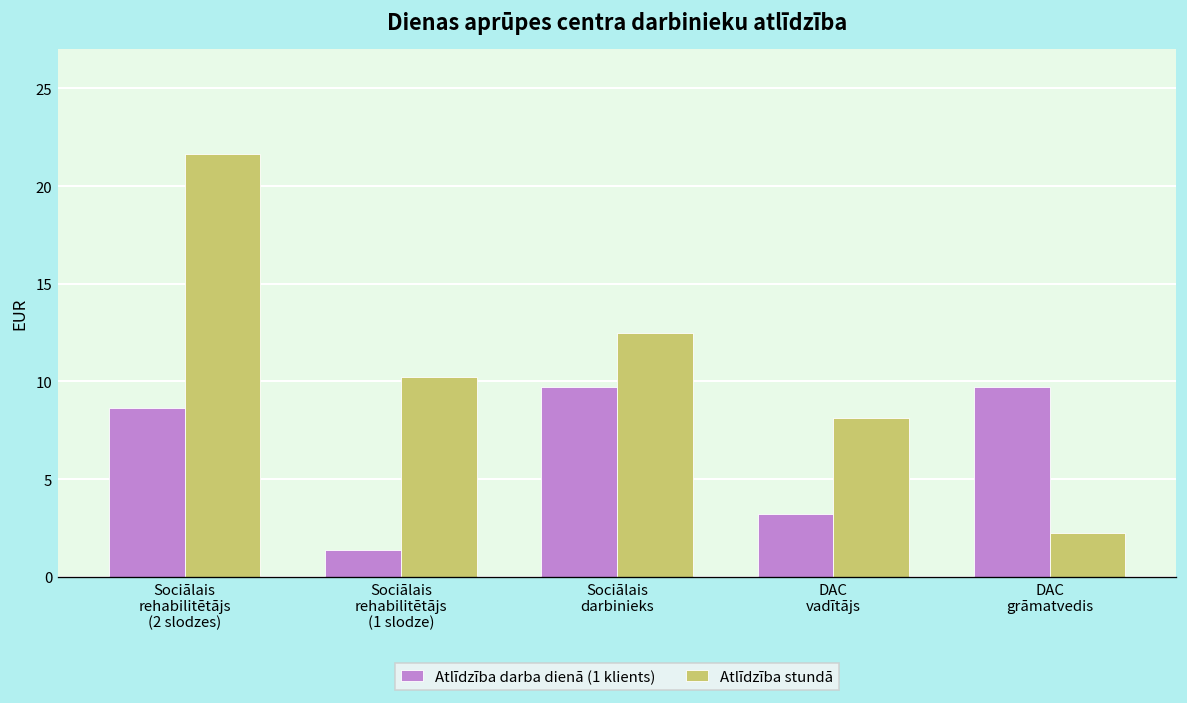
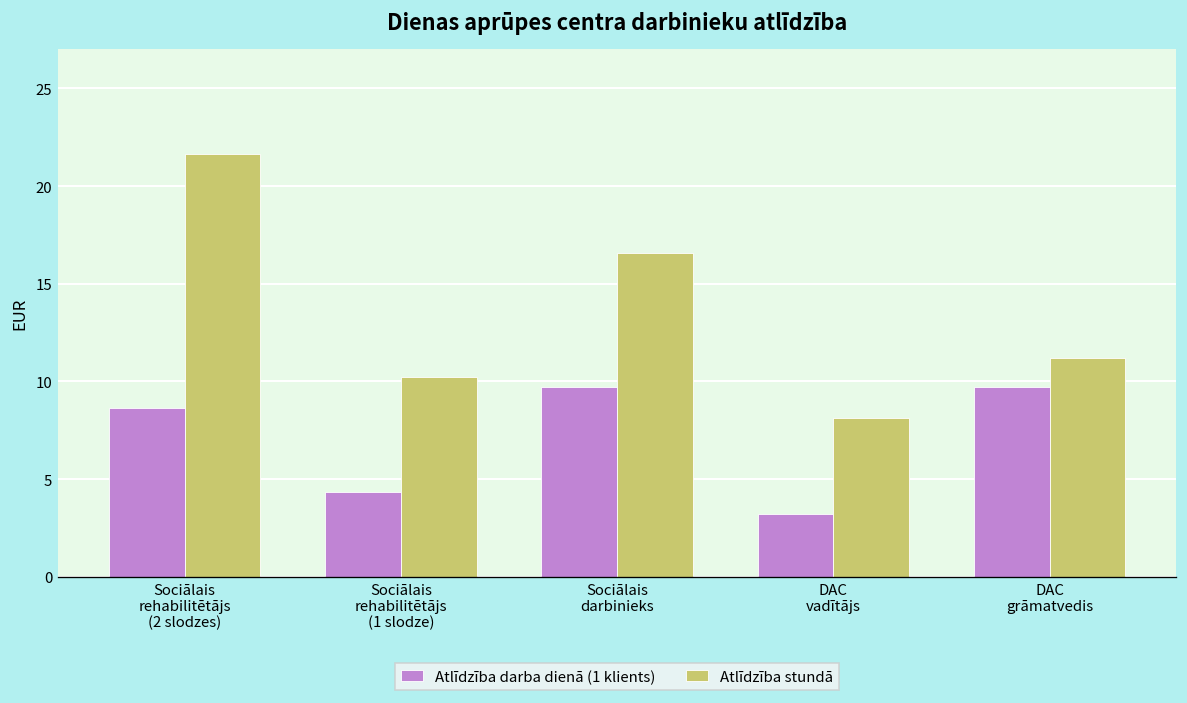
Atlīdzība darba dienā (1 klients), Sociālais rehabilitētājs (1 slodze): 1.4 -> 4.3
Atlīdzība stundā, Sociālais darbinieks: 12.5 -> 16.6
Atlīdzība stundā, DAC grāmatvedis: 2.3 -> 11.2
